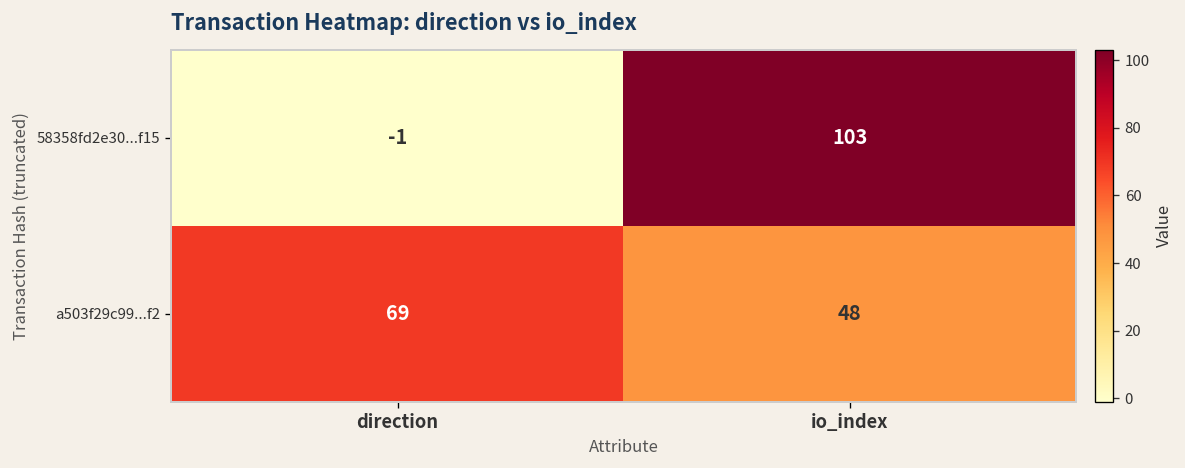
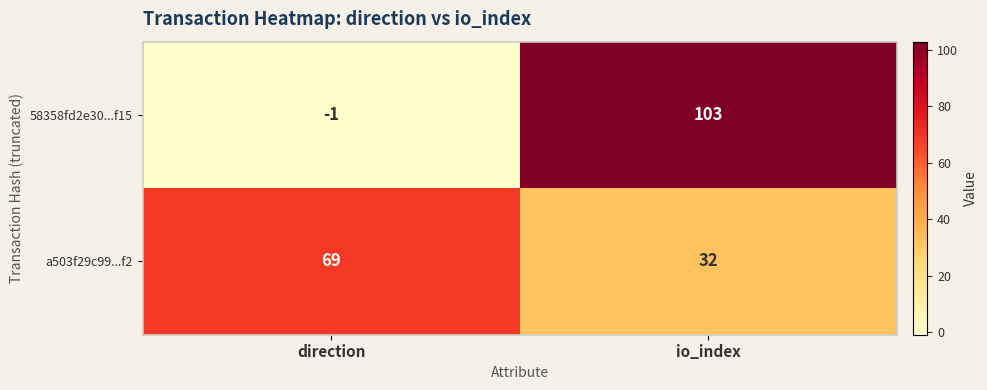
a503f29c99...f2, io_index: 48 -> 32
